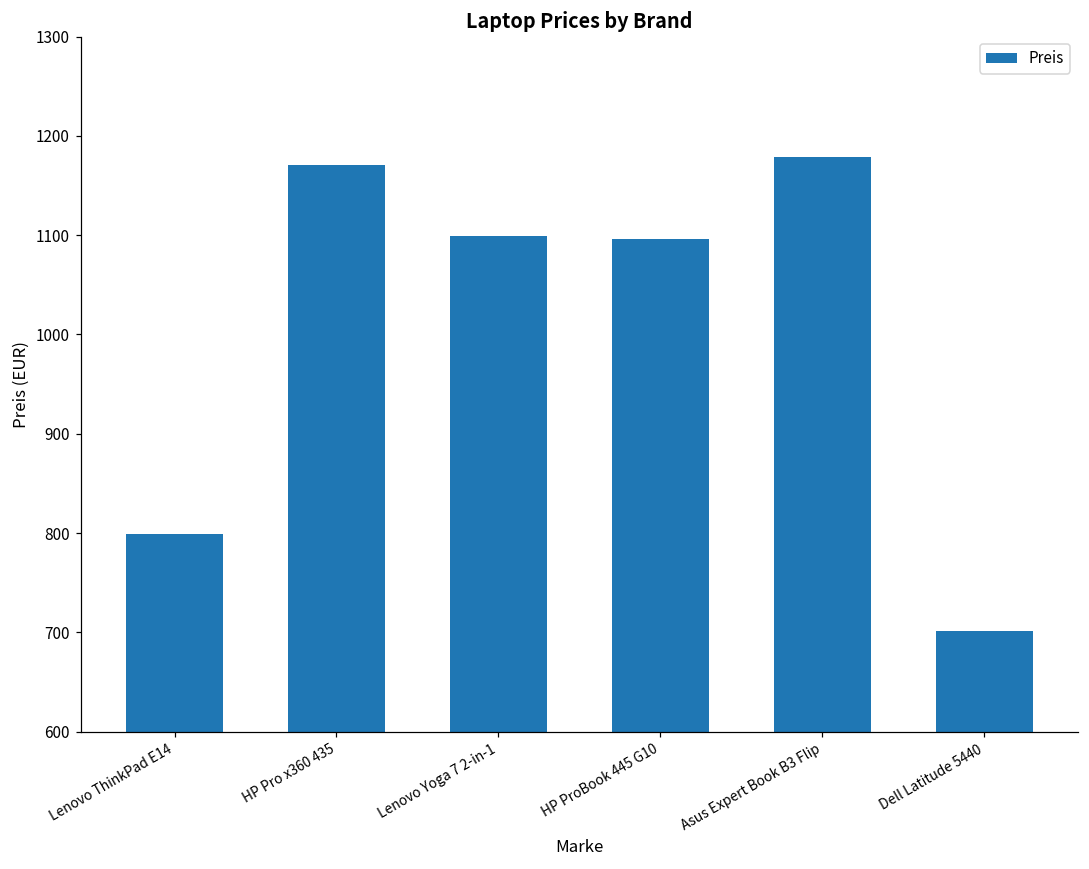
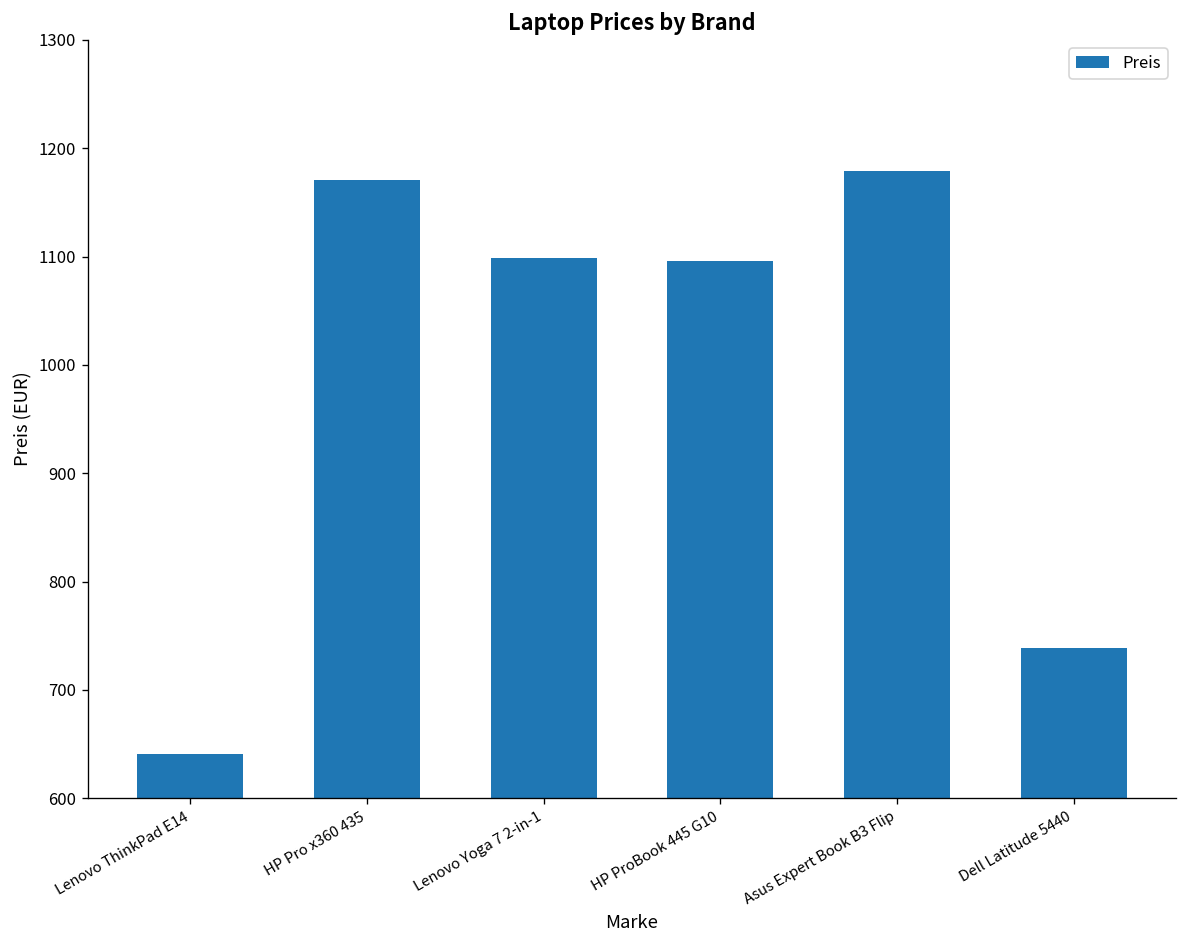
Lenovo ThinkPad E14: 800 -> 640
Dell Latitude 5440: 700 -> 740
